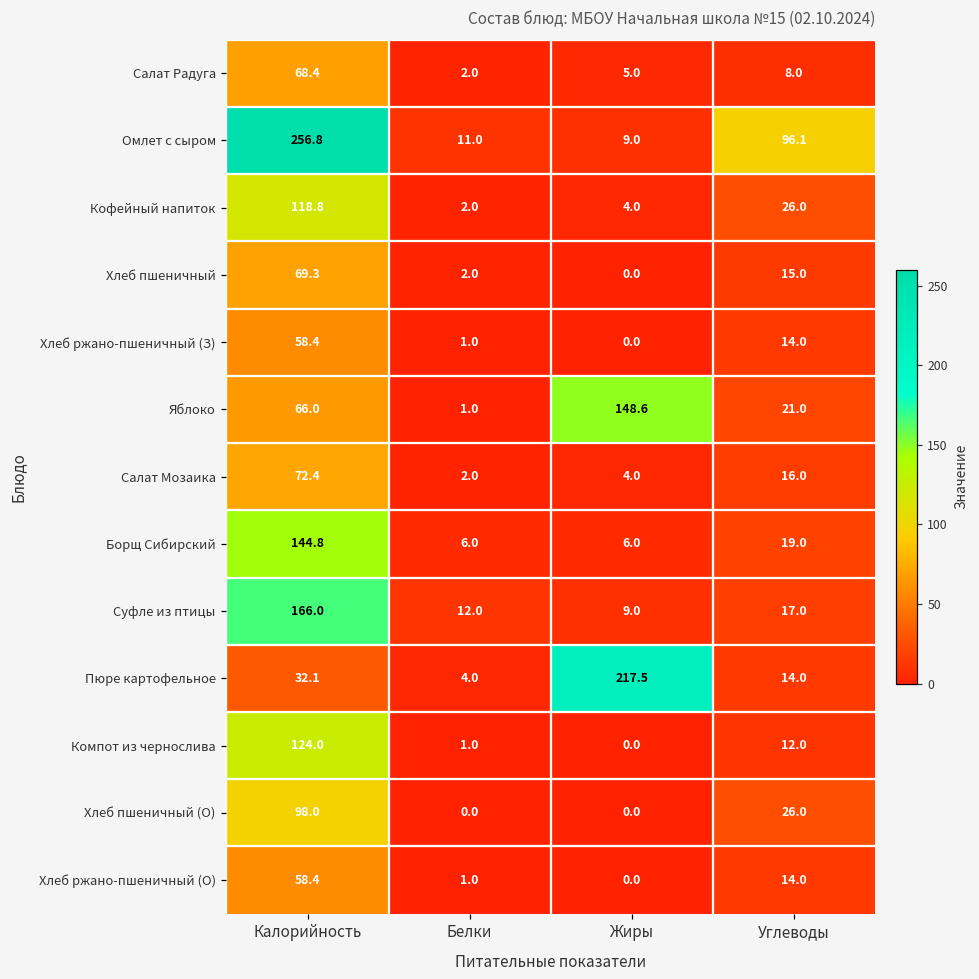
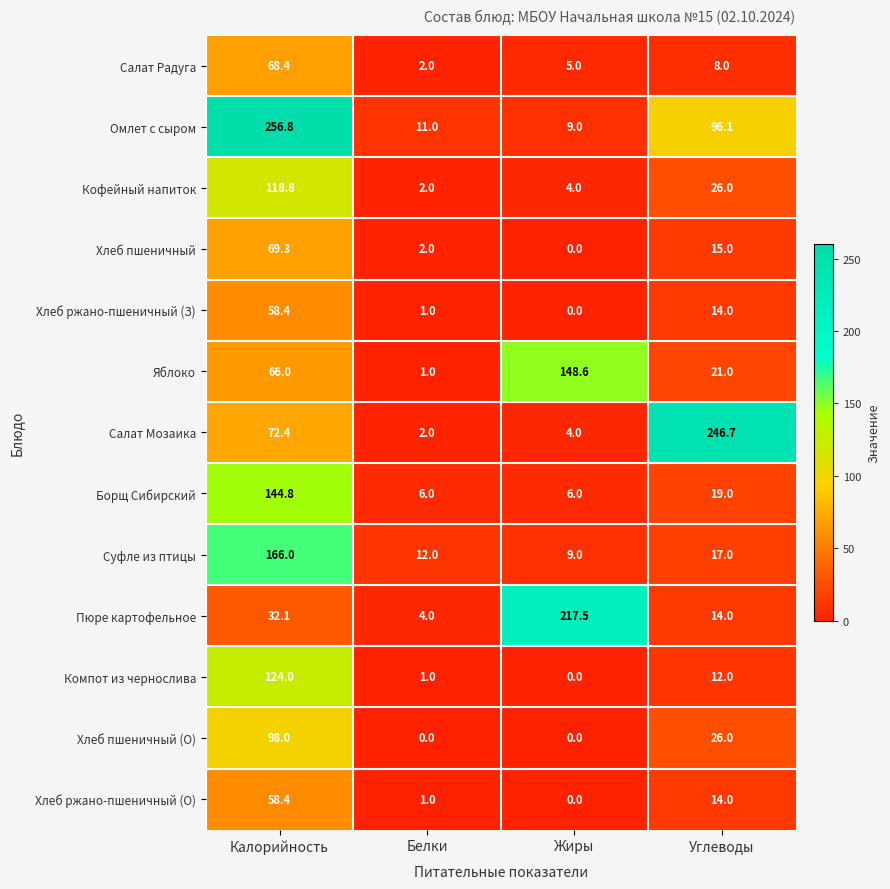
Салат Мозаика, Углеводы: 16.0 -> 246.7
